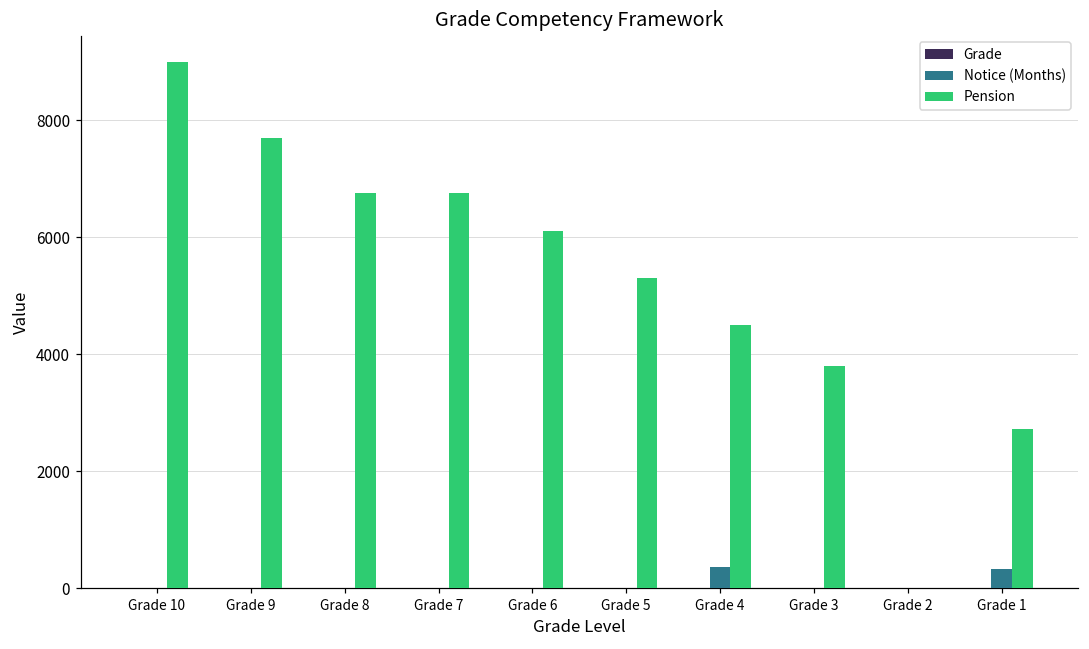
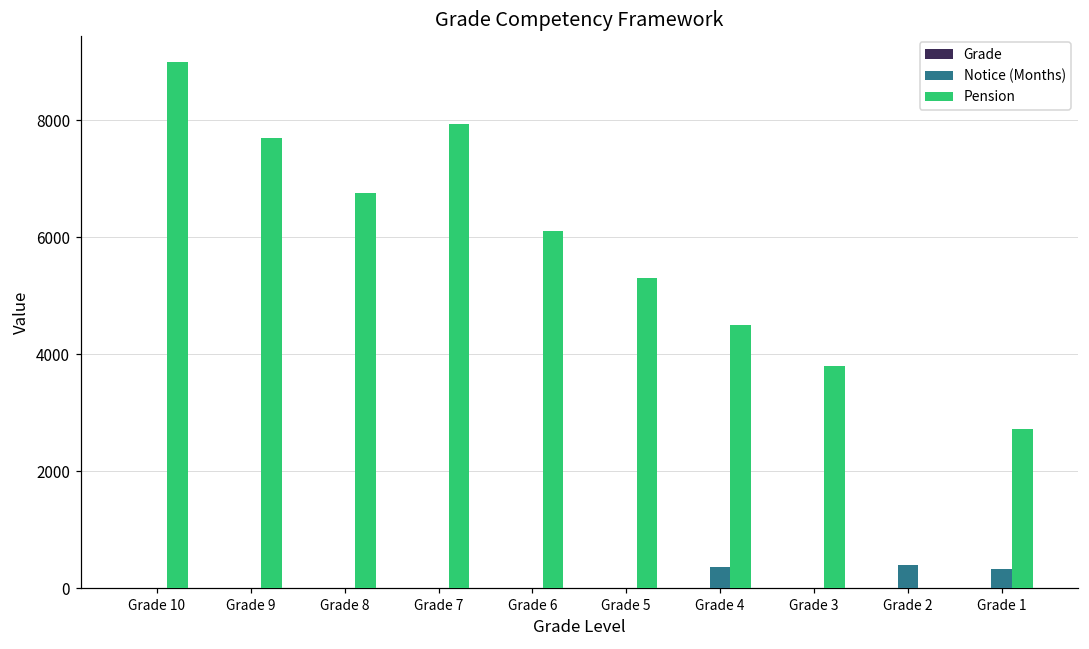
Pension, Grade 7: 6800 -> 7900
Notice (Months), Grade 2: 0 -> 400
